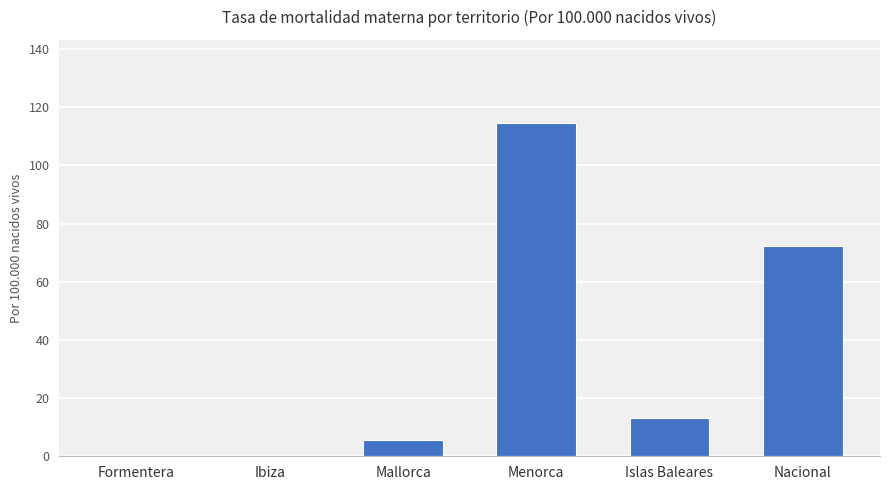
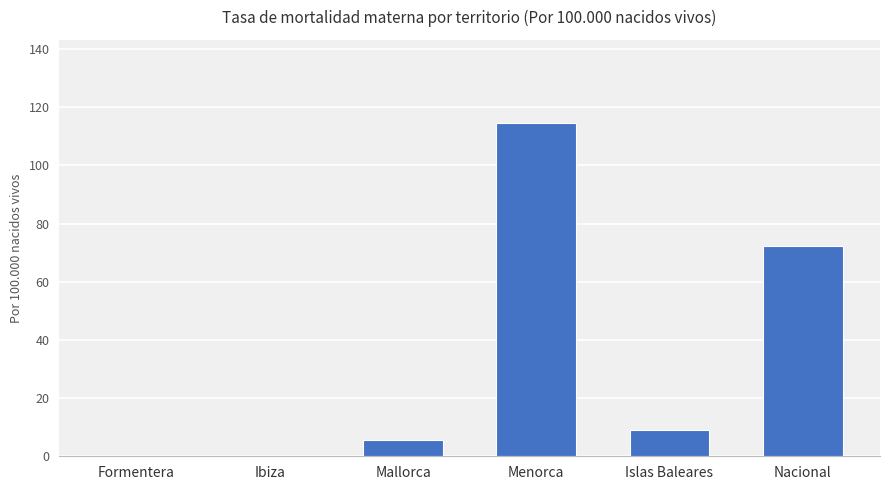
Islas Baleares: 13 -> 9
